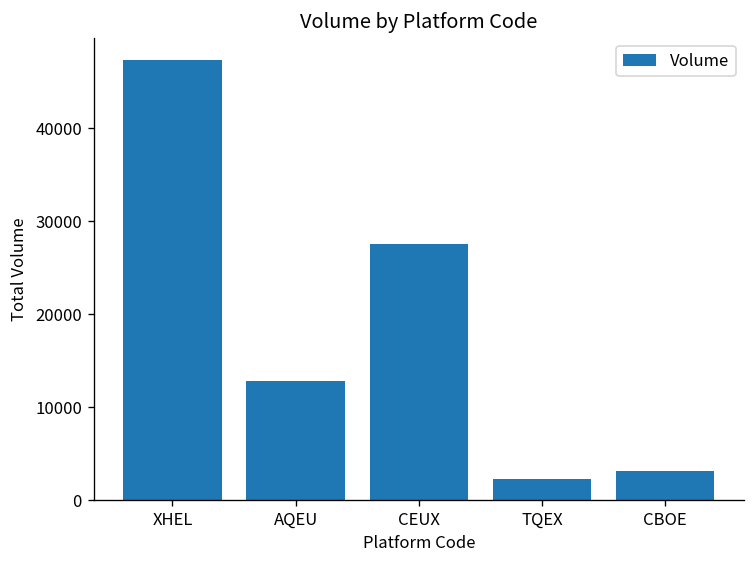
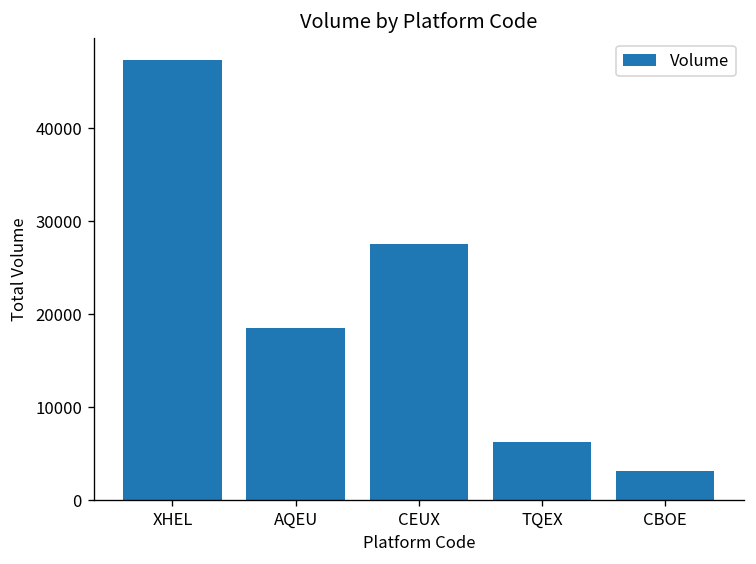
AQEU: 13000 -> 19000
TQEX: 2000 -> 6000
